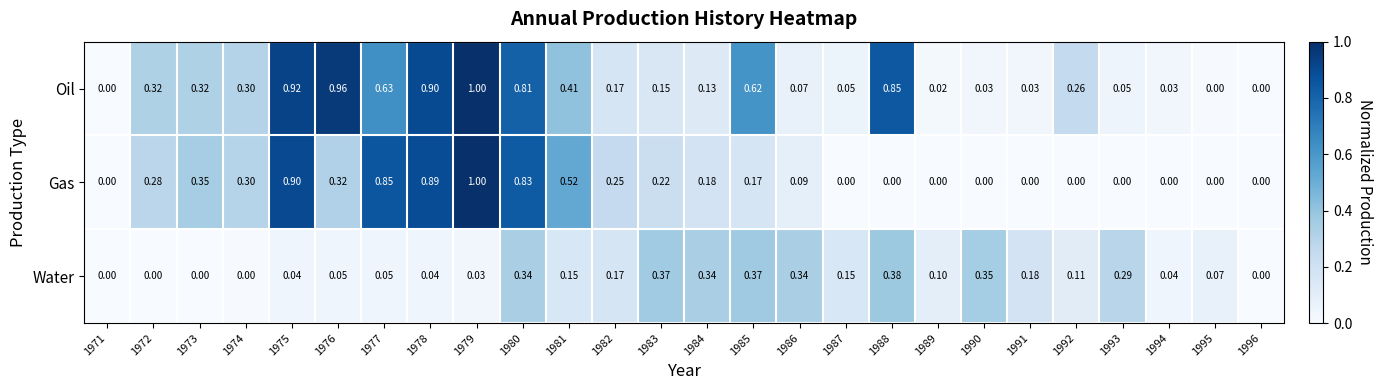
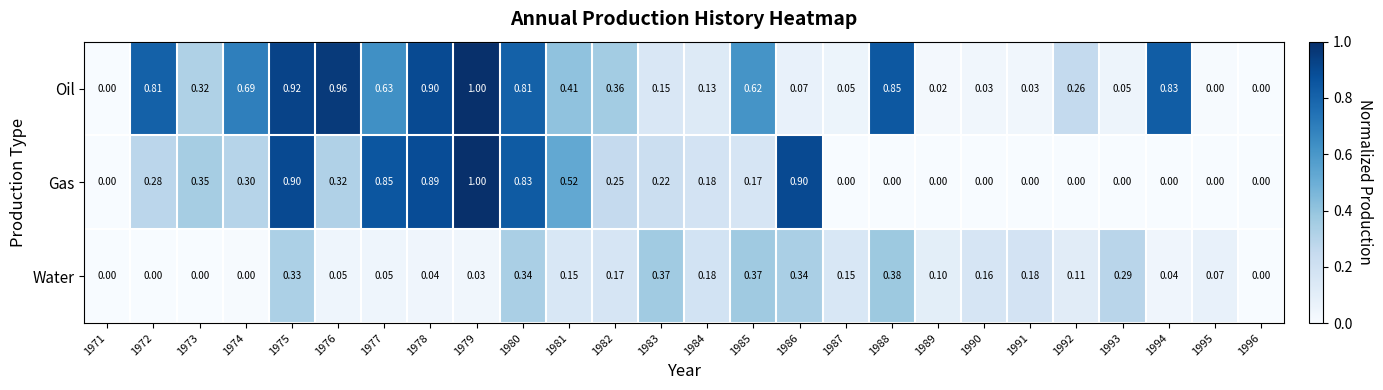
Oil, 1972: 0.32 -> 0.81
Oil, 1974: 0.30 -> 0.69
Oil, 1982: 0.17 -> 0.36
Oil, 1994: 0.03 -> 0.83
Gas, 1986: 0.09 -> 0.90
Water, 1975: 0.04 -> 0.33
Water, 1984: 0.34 -> 0.18
Water, 1990: 0.35 -> 0.16
